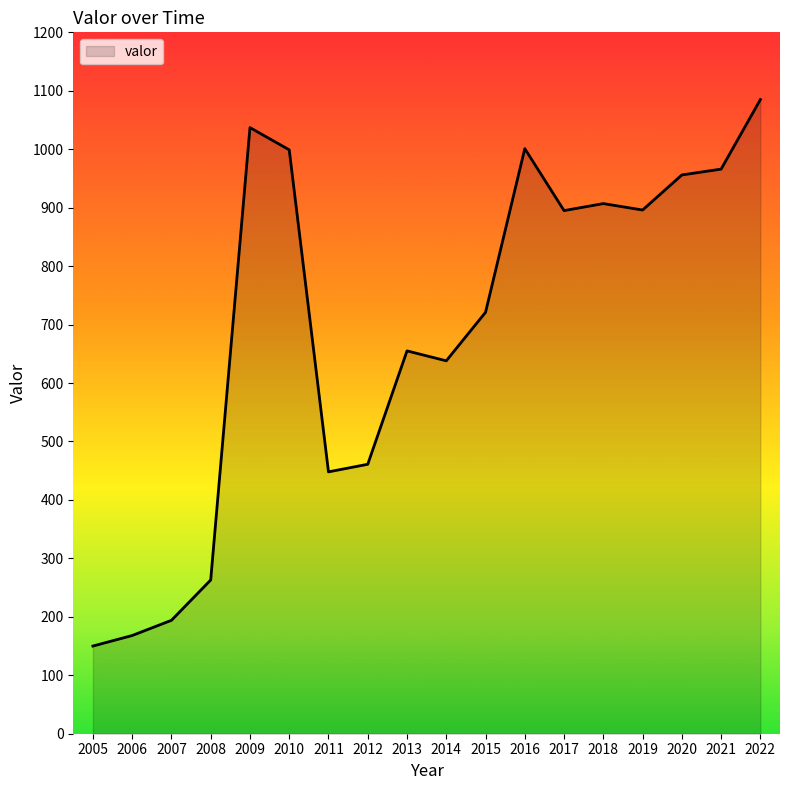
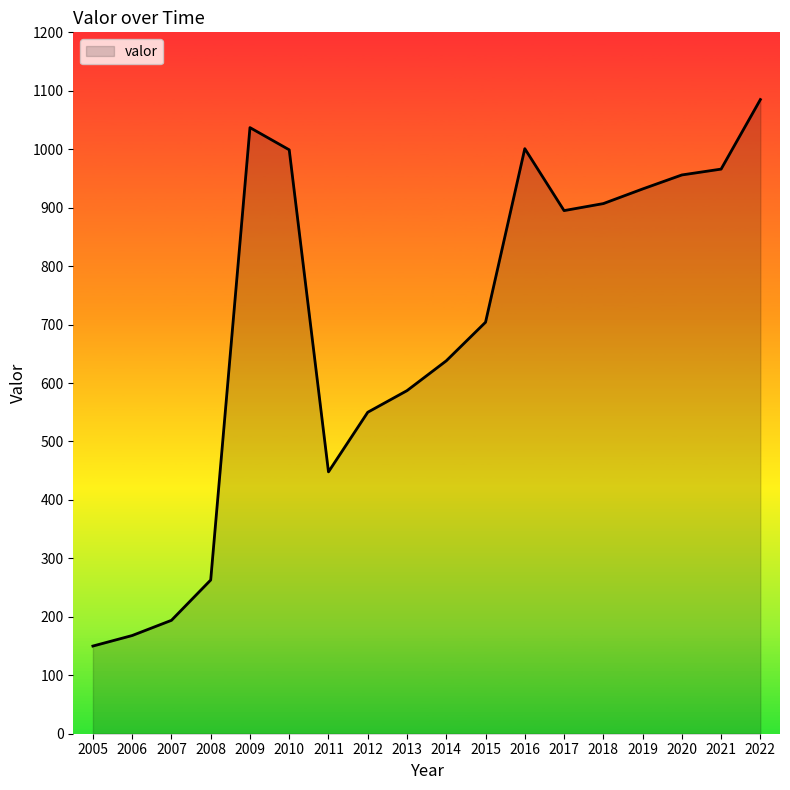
2012: 460 -> 550
2013: 660 -> 590
2015: 720 -> 700
2019: 900 -> 930
